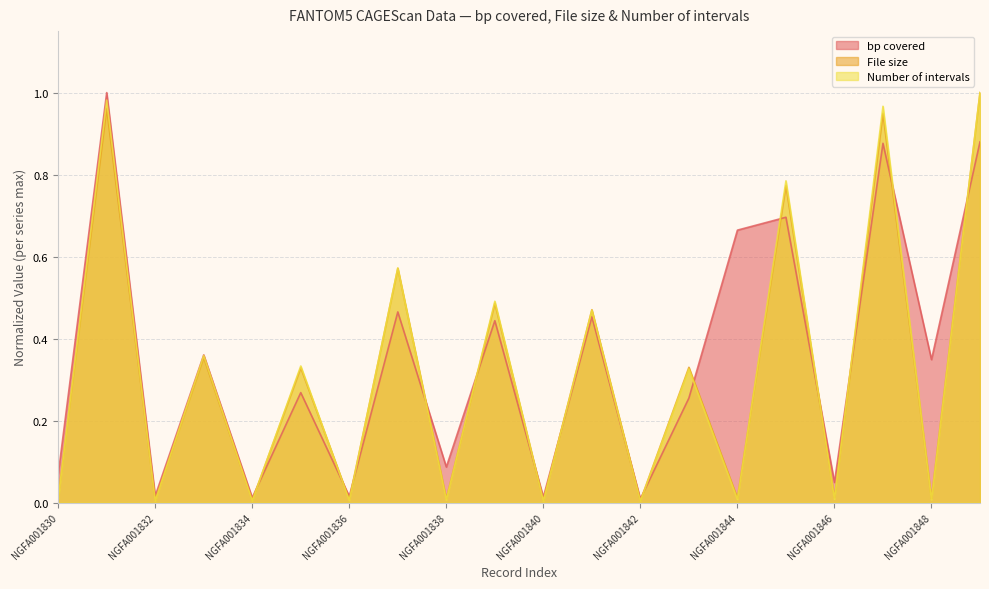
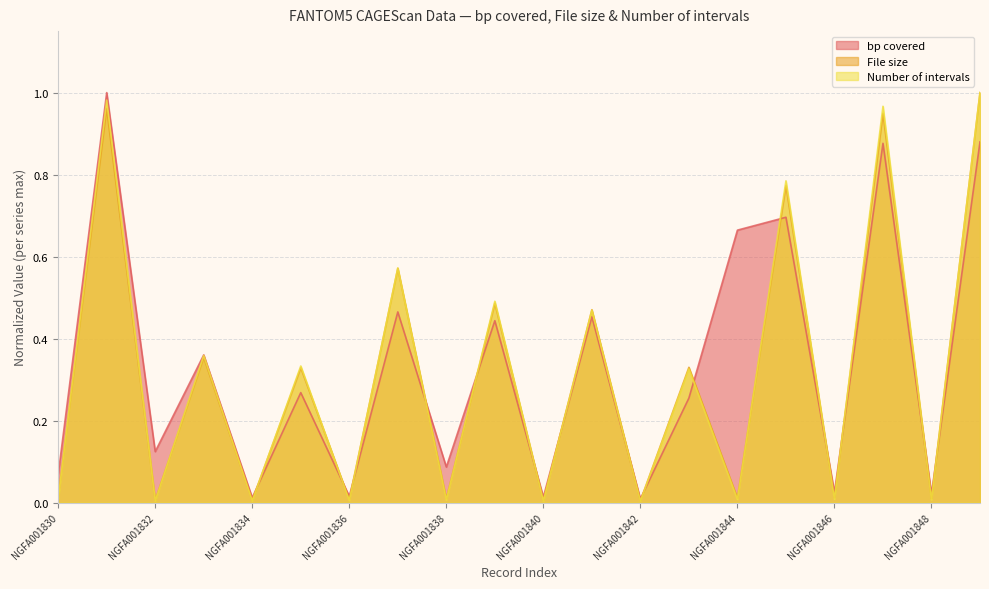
bp covered, NGFA001832: 0.02 -> 0.12
bp covered, NGFA001846: 0.05 -> 0.02
bp covered, NGFA001848: 0.35 -> 0.02
